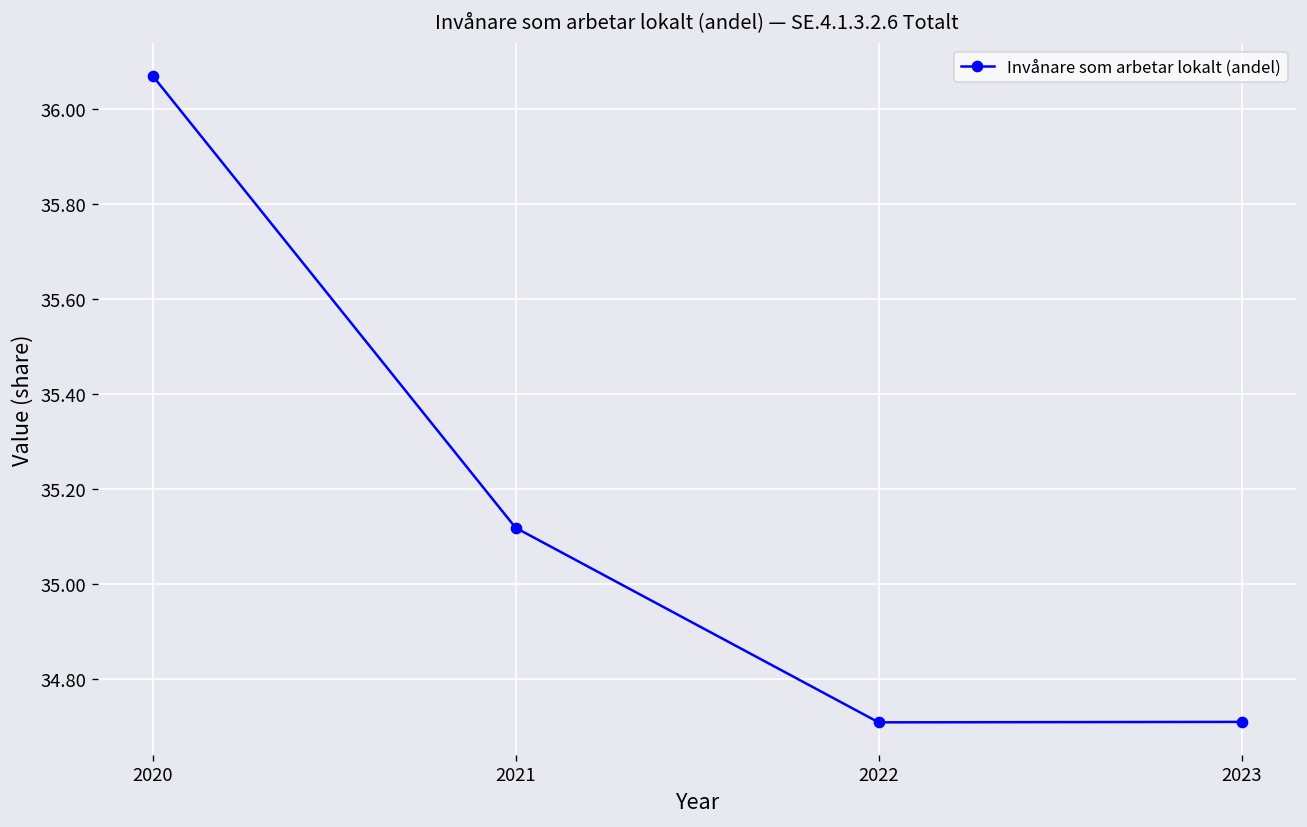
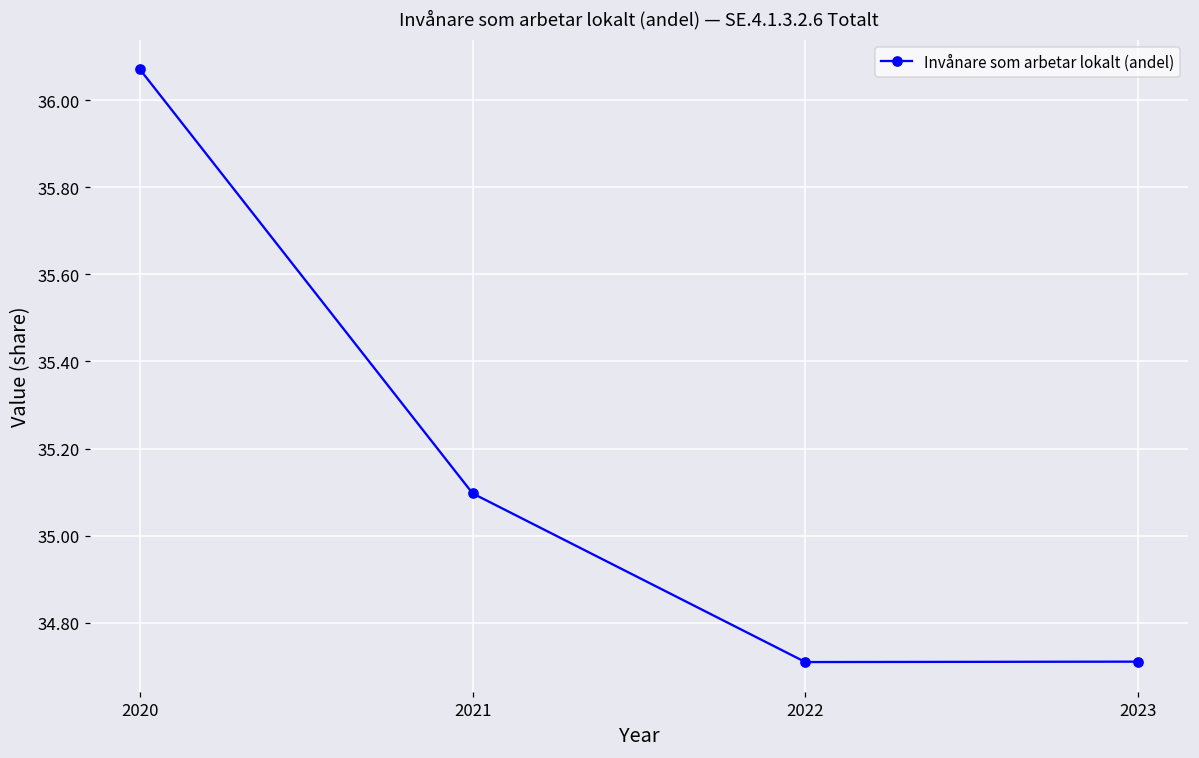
2021: 35.12 -> 35.10
